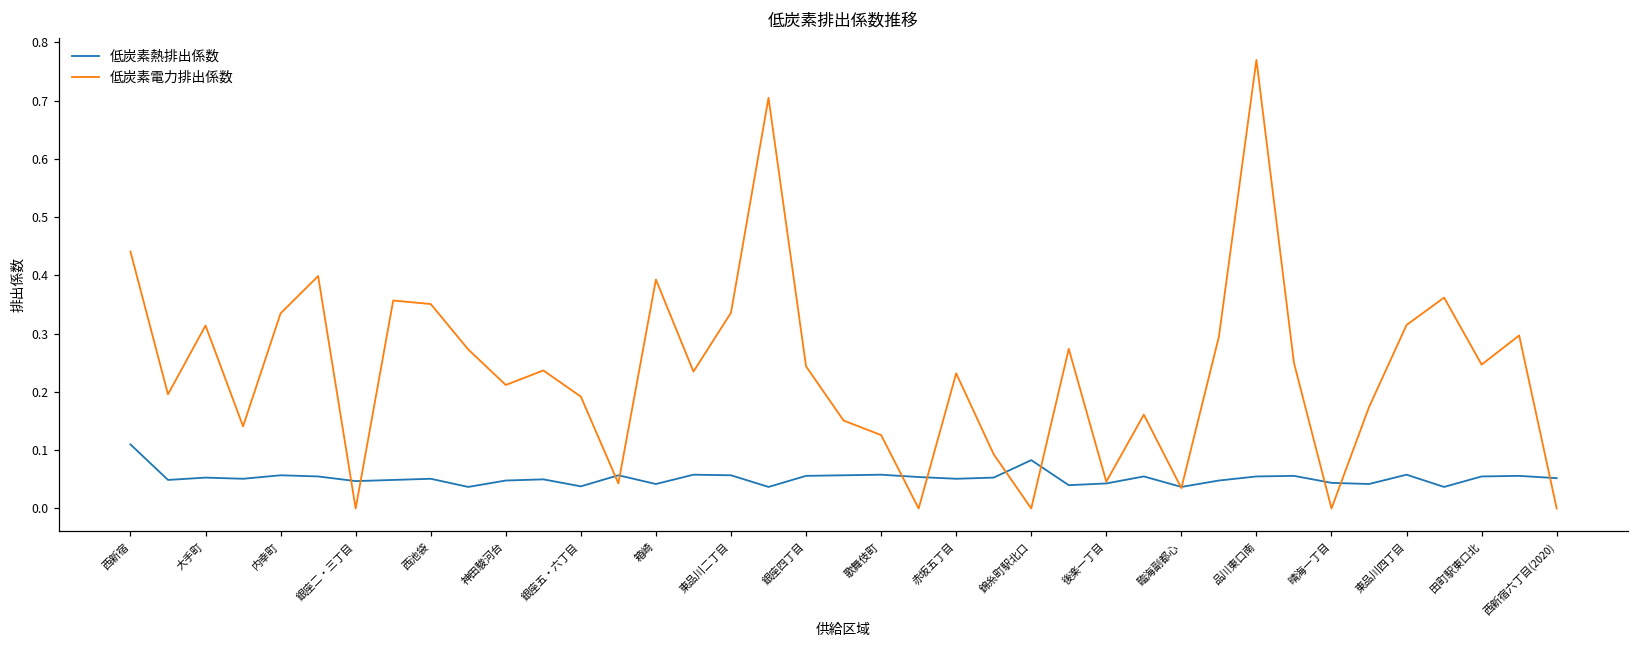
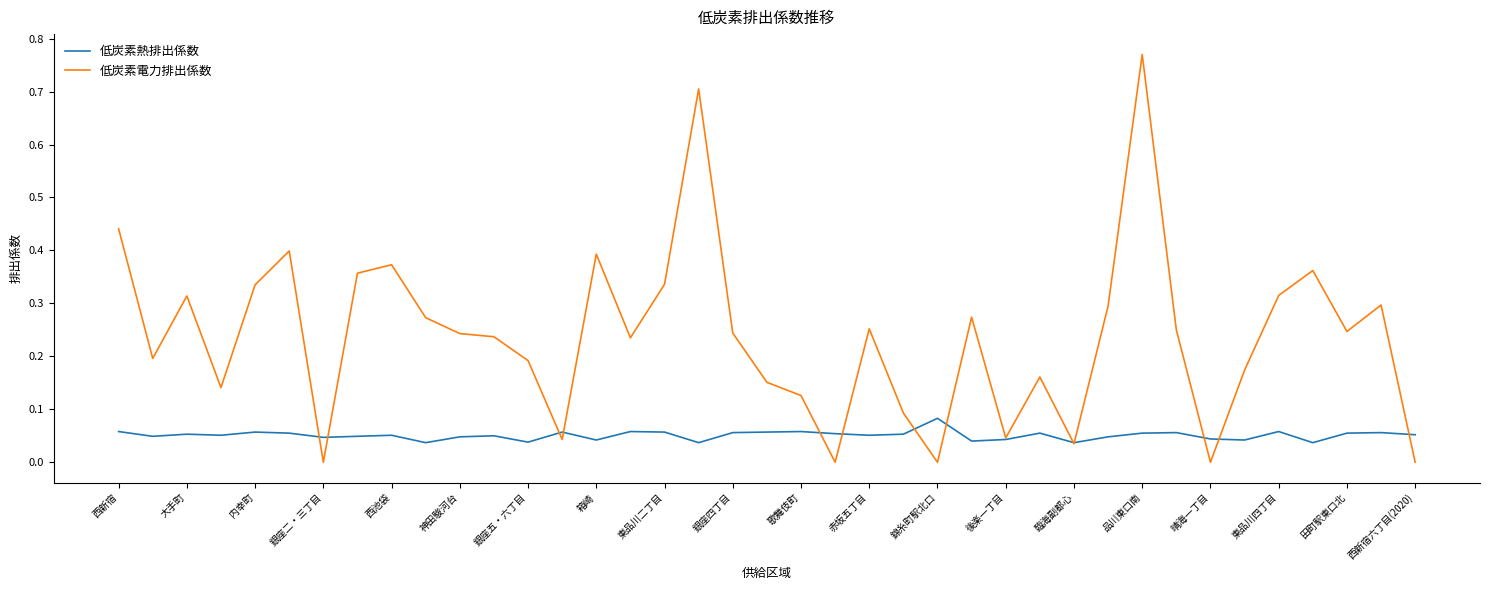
低炭素熱排出係数, 西新宿: 0.11 -> 0.06
低炭素電力排出係数, 西池袋: 0.35 -> 0.37
低炭素電力排出係数, 神田駿河台: 0.21 -> 0.24
低炭素電力排出係数, 赤坂五丁目: 0.23 -> 0.25
